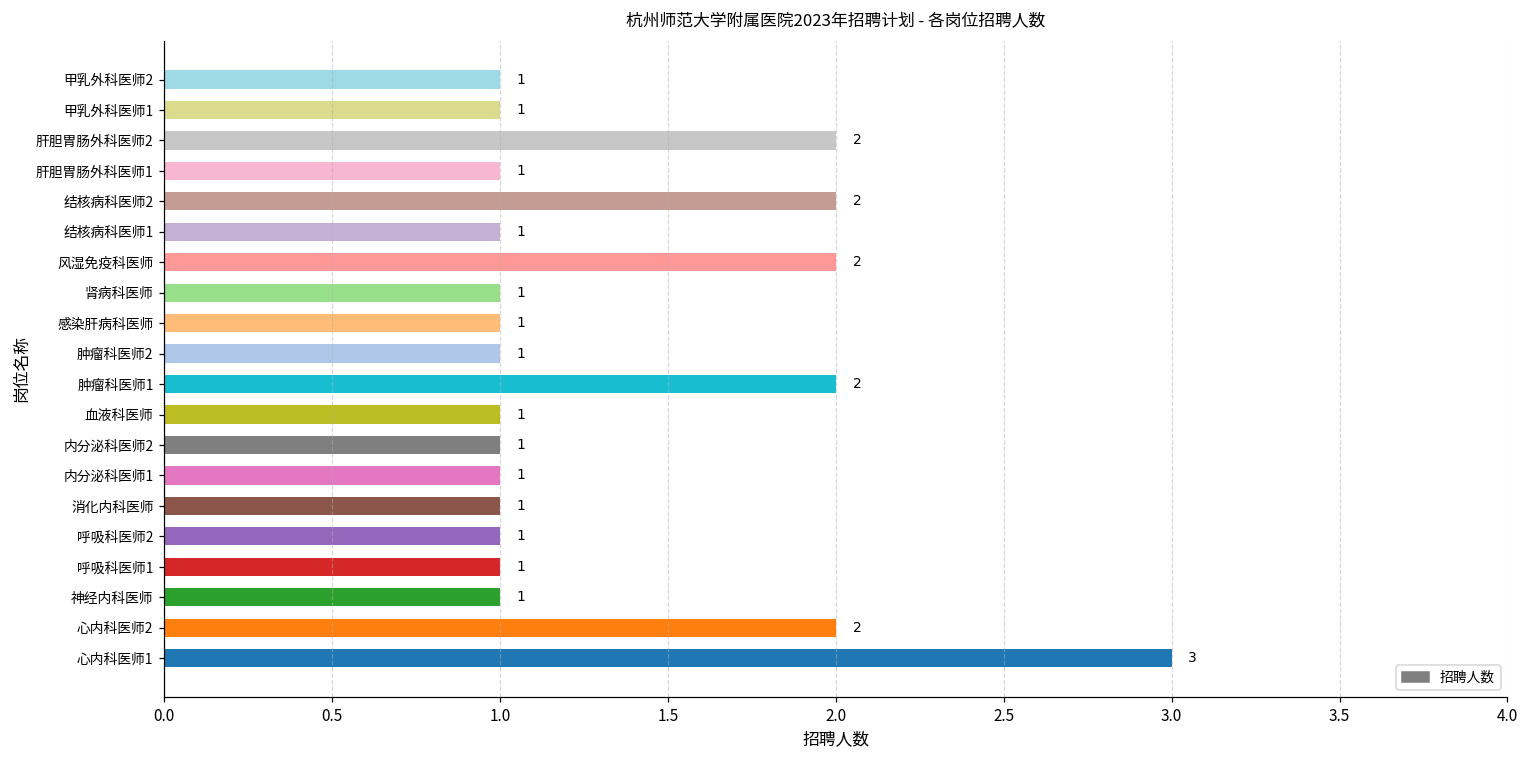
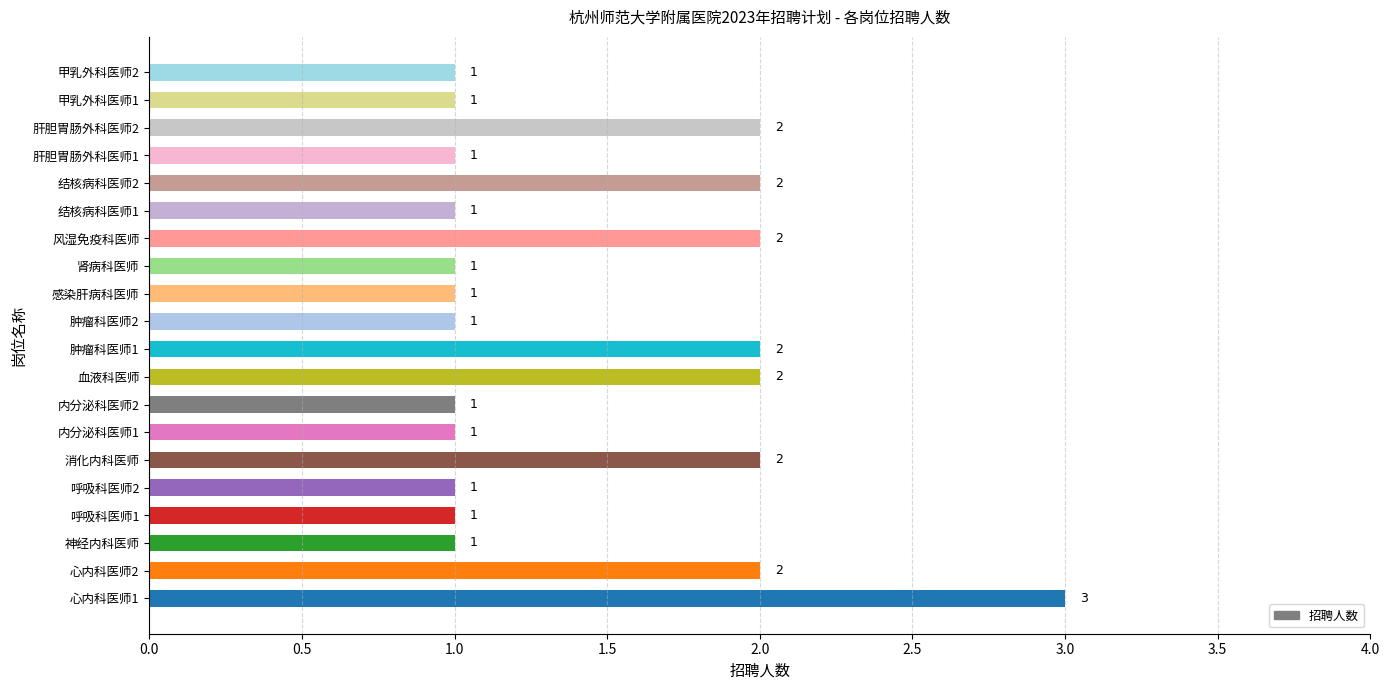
血液科医师: 1 -> 2
消化内科医师: 1 -> 2
